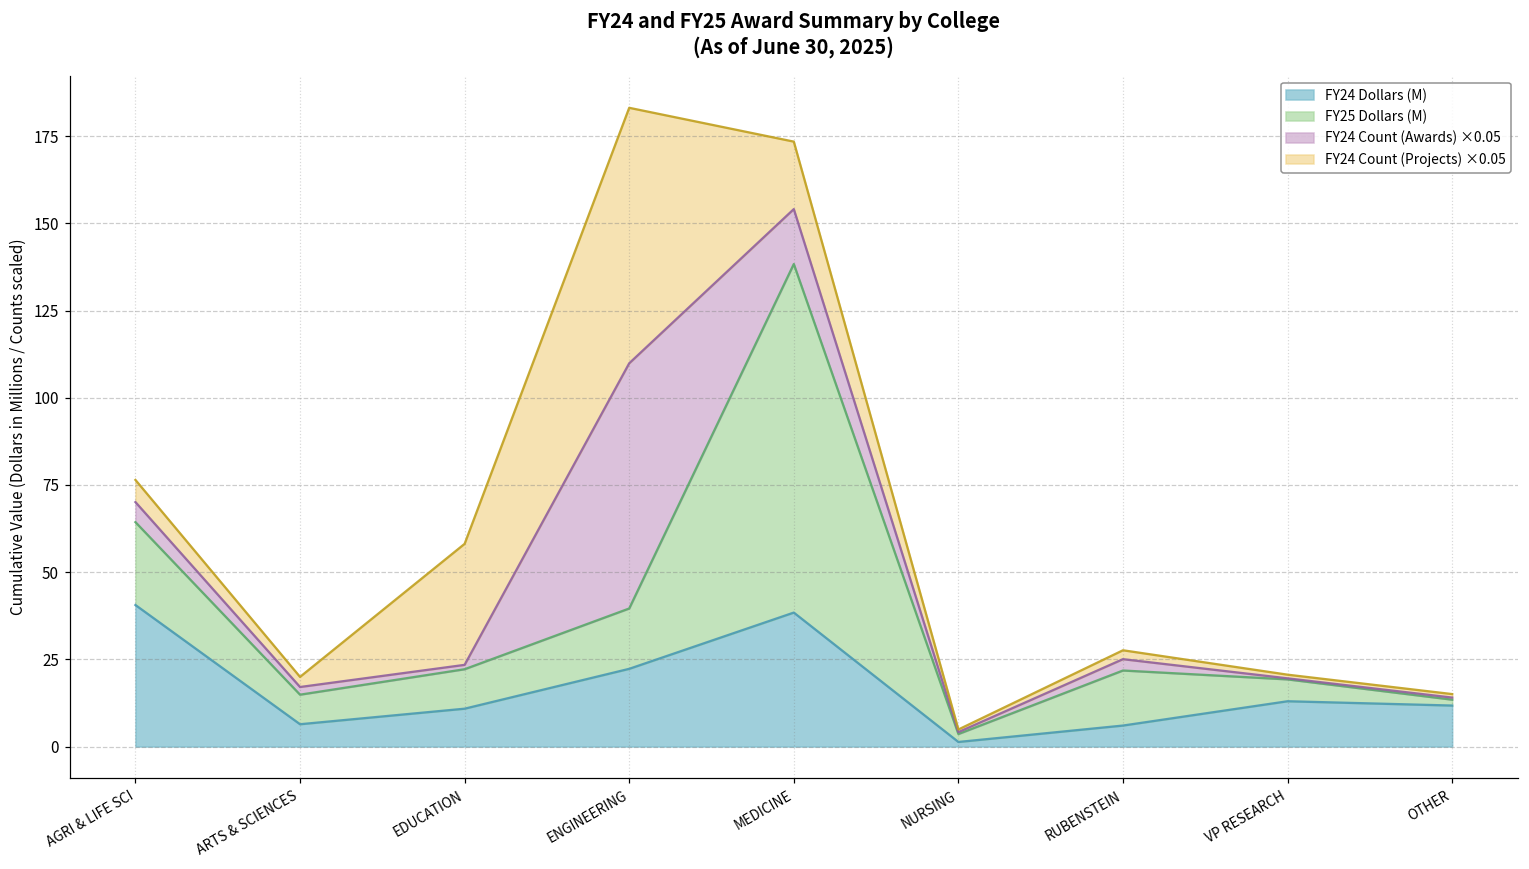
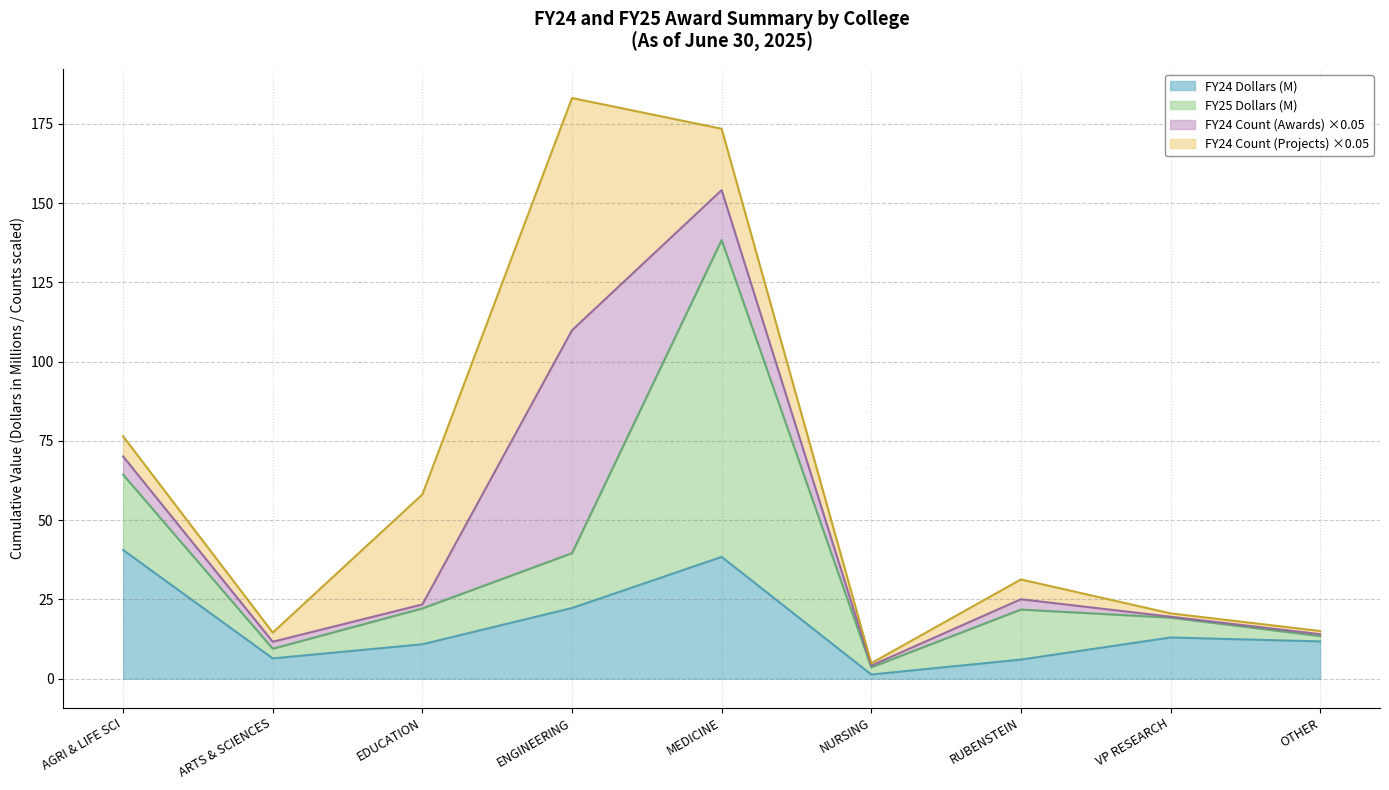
FY25 Dollars (M), ARTS & SCIENCES: 8 -> 3
FY24 Count (Projects) ×0.05, RUBENSTEIN: 3 -> 6
